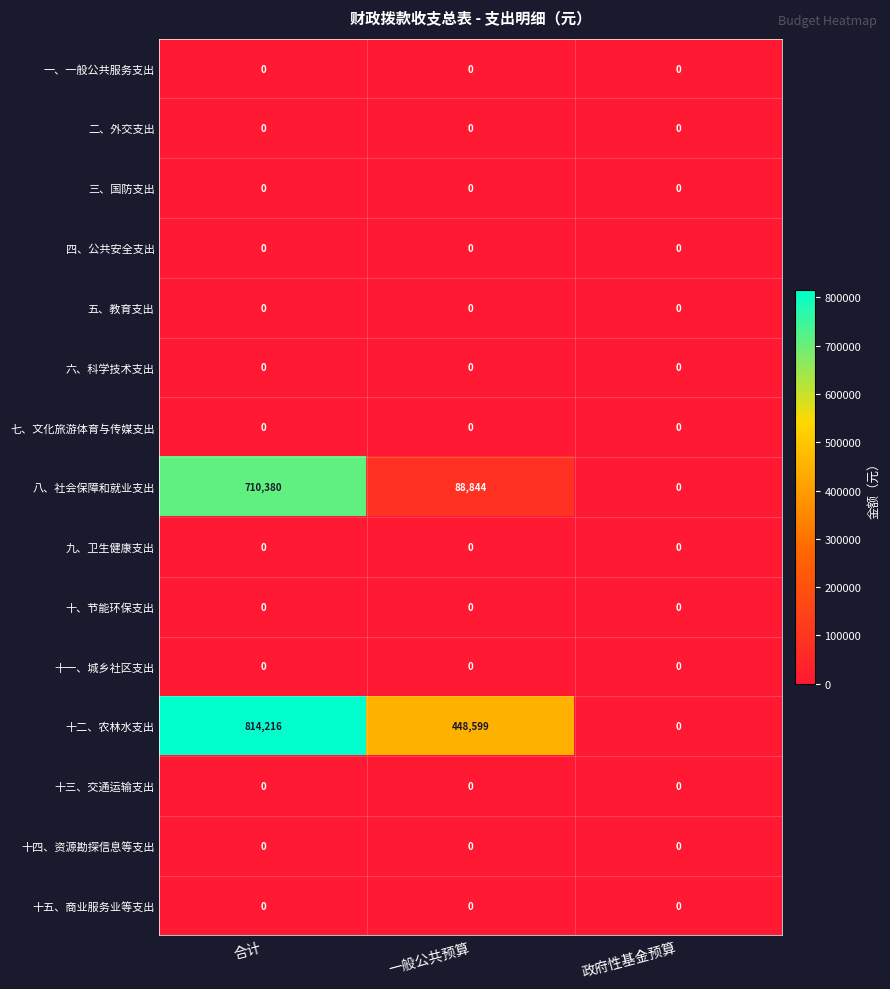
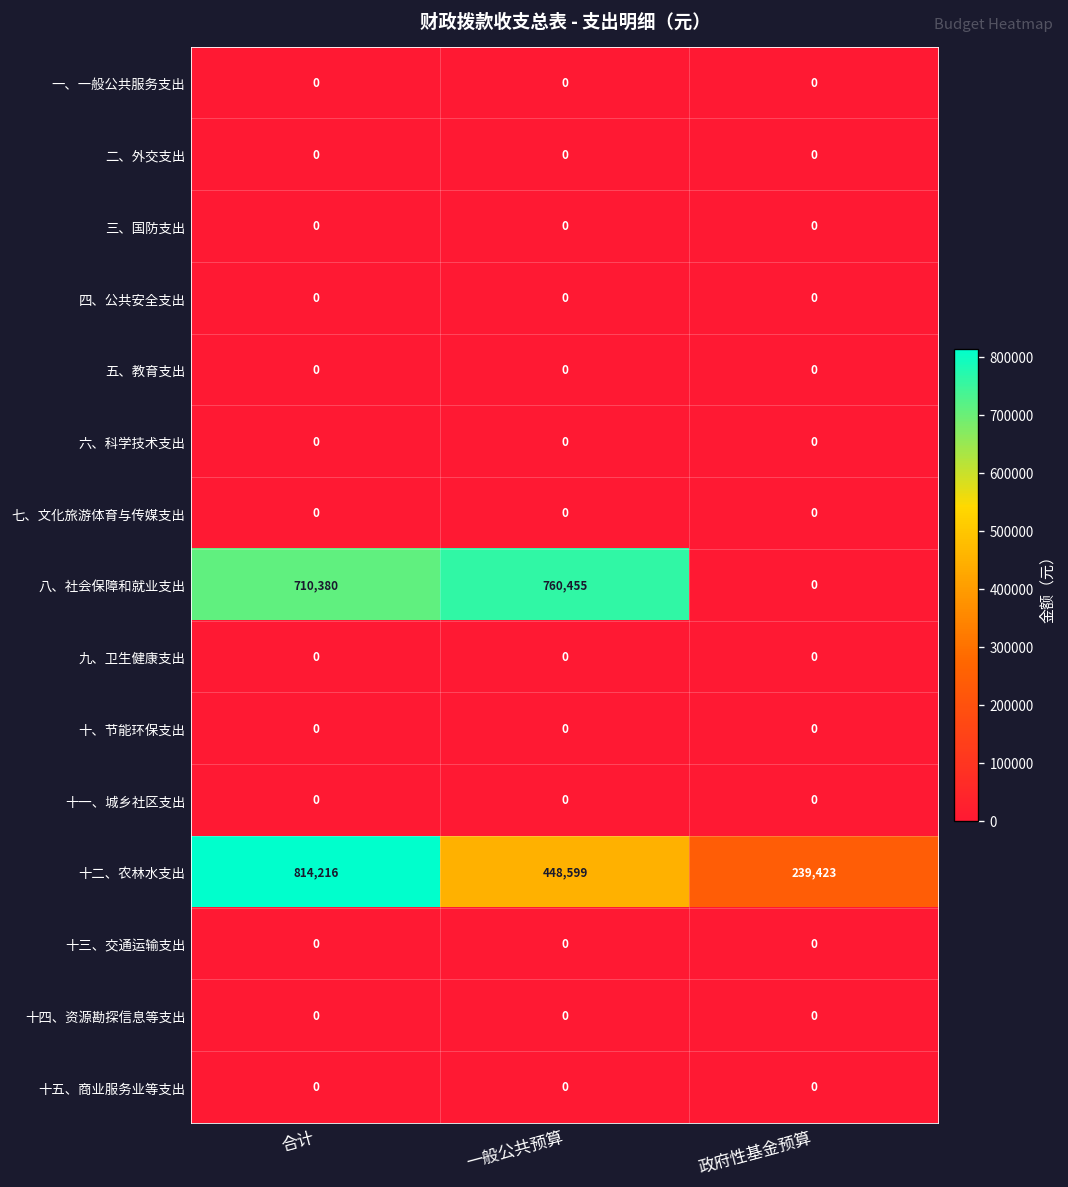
八、社会保障和就业支出, 一般公共预算: 88,844 -> 760,455
十二、农林水支出, 政府性基金预算: 0 -> 239,423
